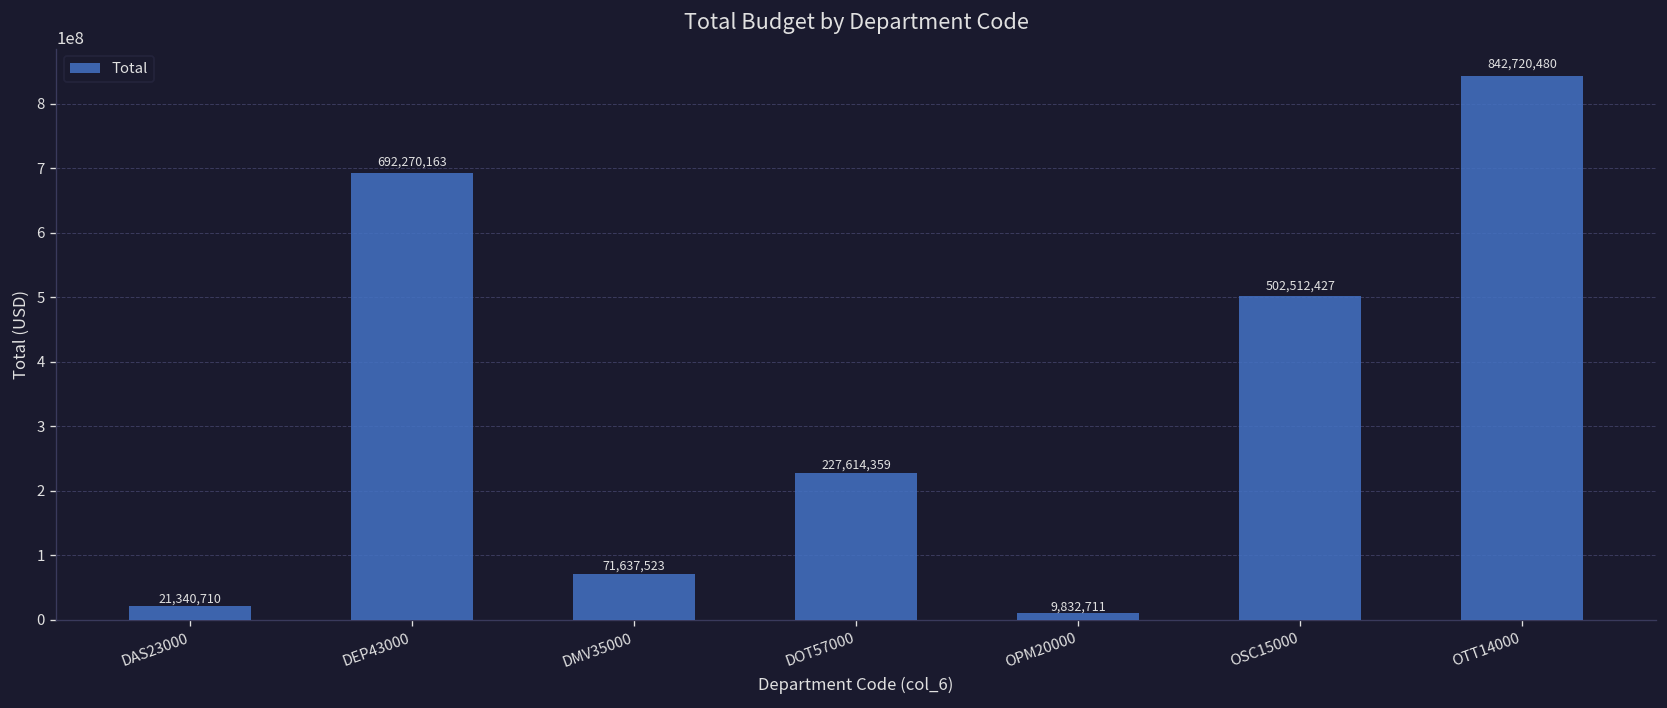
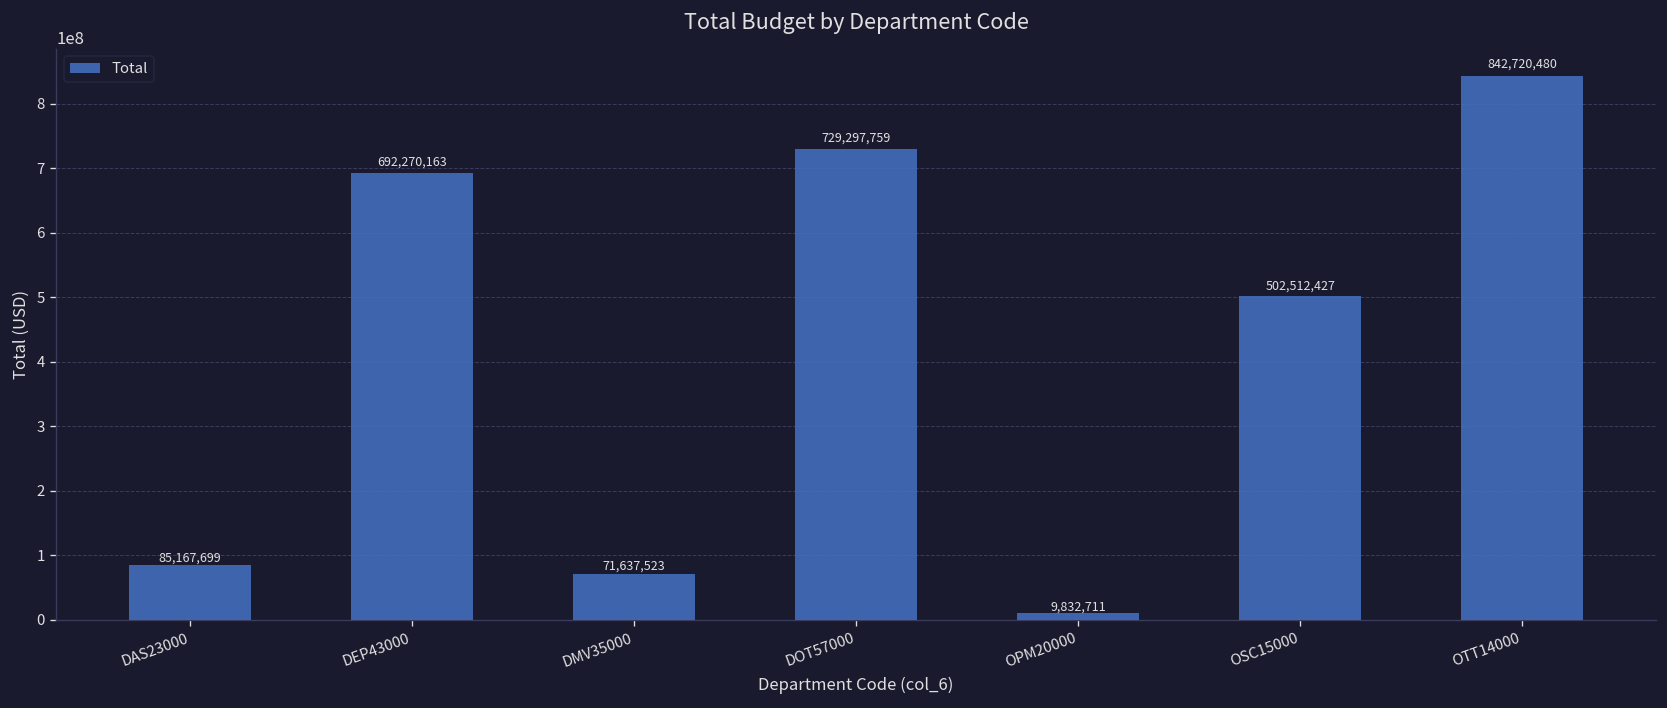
DAS23000: 21,340,710 -> 85,167,699
DOT57000: 227,614,359 -> 729,297,759
